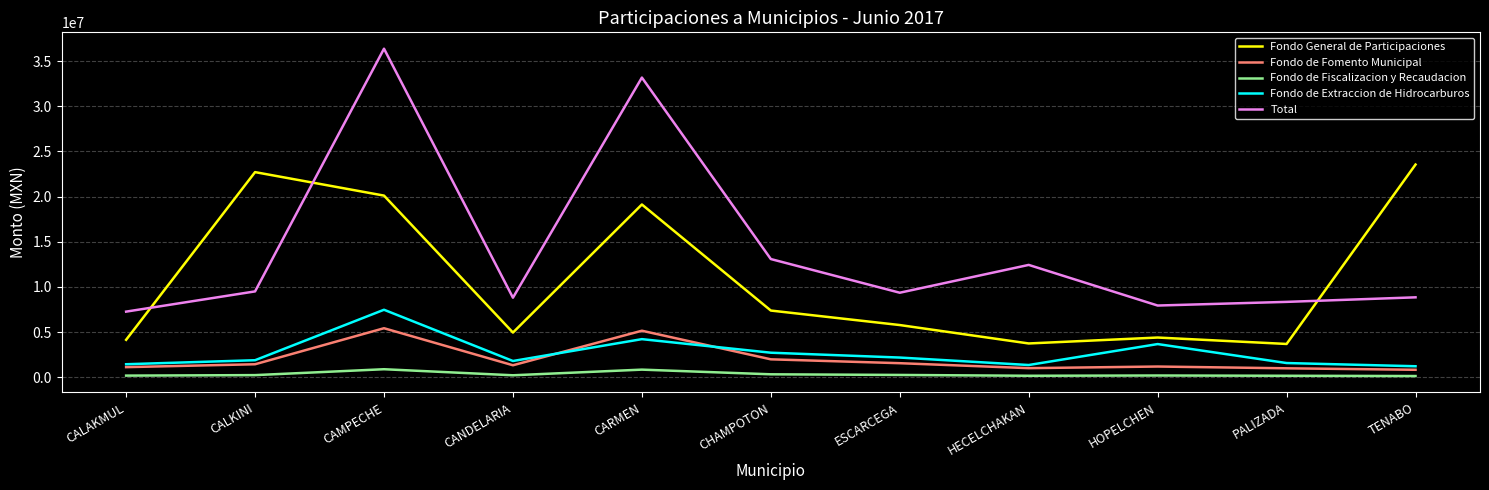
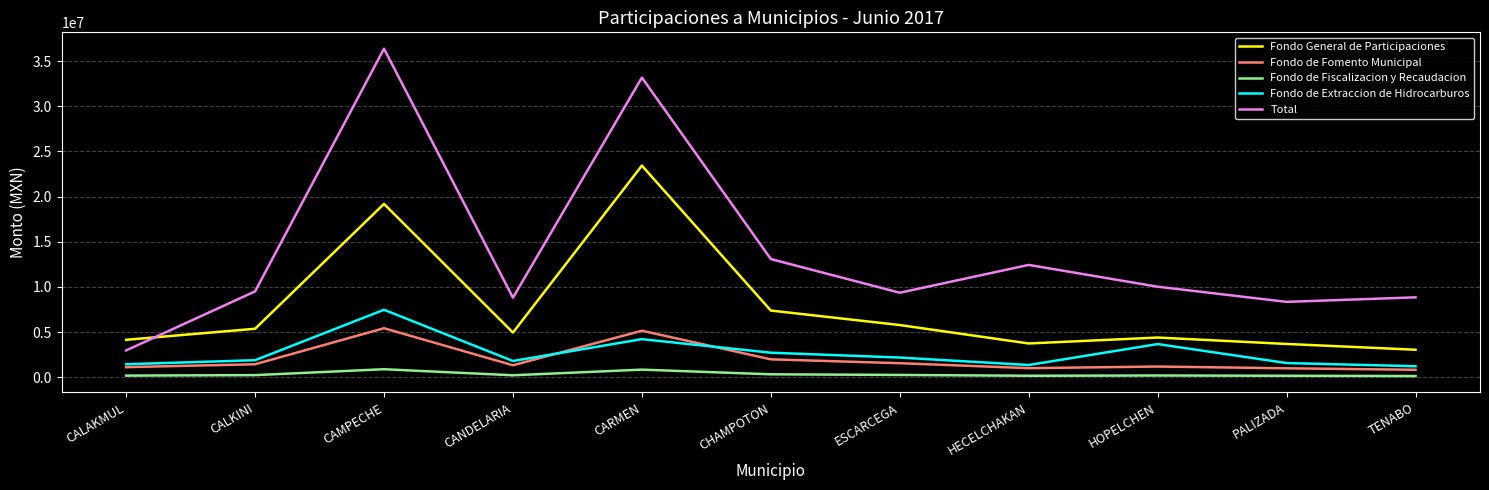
Total, CALAKMUL: 7000000 -> 3000000
Fondo General de Participaciones, CALKINI: 23000000 -> 5000000
Fondo General de Participaciones, CAMPECHE: 20000000 -> 19000000
Fondo General de Participaciones, CARMEN: 19000000 -> 23000000
Total, HOPELCHEN: 8000000 -> 10000000
Fondo General de Participaciones, TENABO: 24000000 -> 3000000
